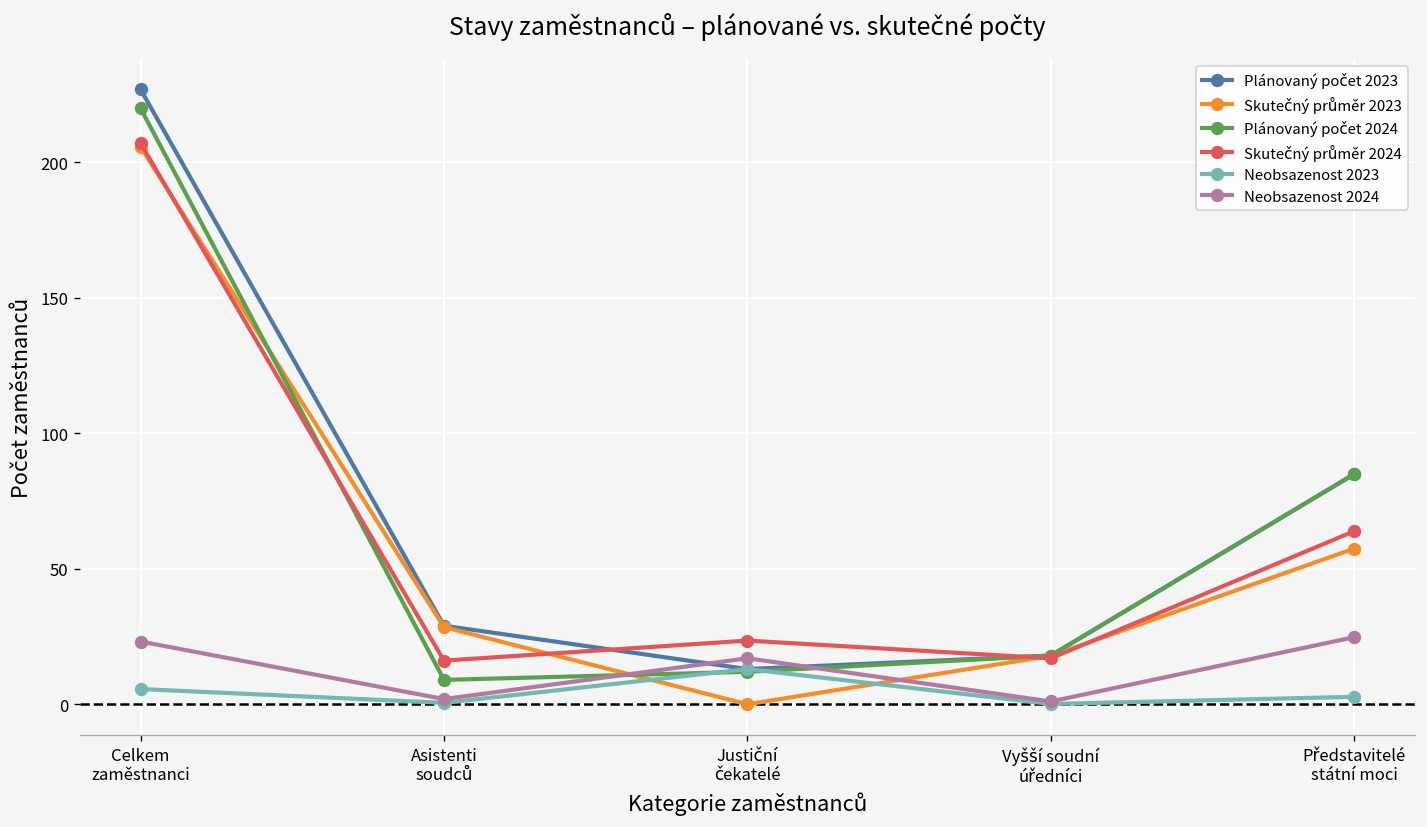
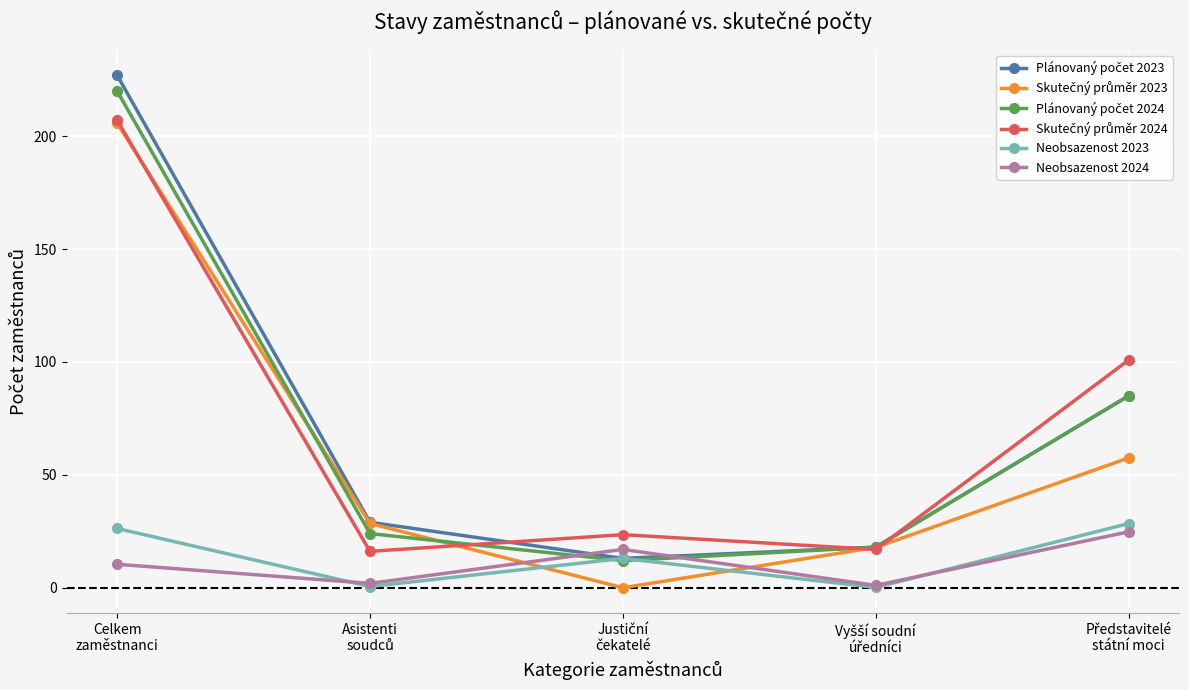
Neobsazenost 2023, Celkem zaměstnanci: 6 -> 26
Neobsazenost 2024, Celkem zaměstnanci: 23 -> 10
Plánovaný počet 2024, Asistenti soudců: 9 -> 24
Skutečný průměr 2024, Představitelé státní moci: 64 -> 101
Neobsazenost 2023, Představitelé státní moci: 3 -> 28
